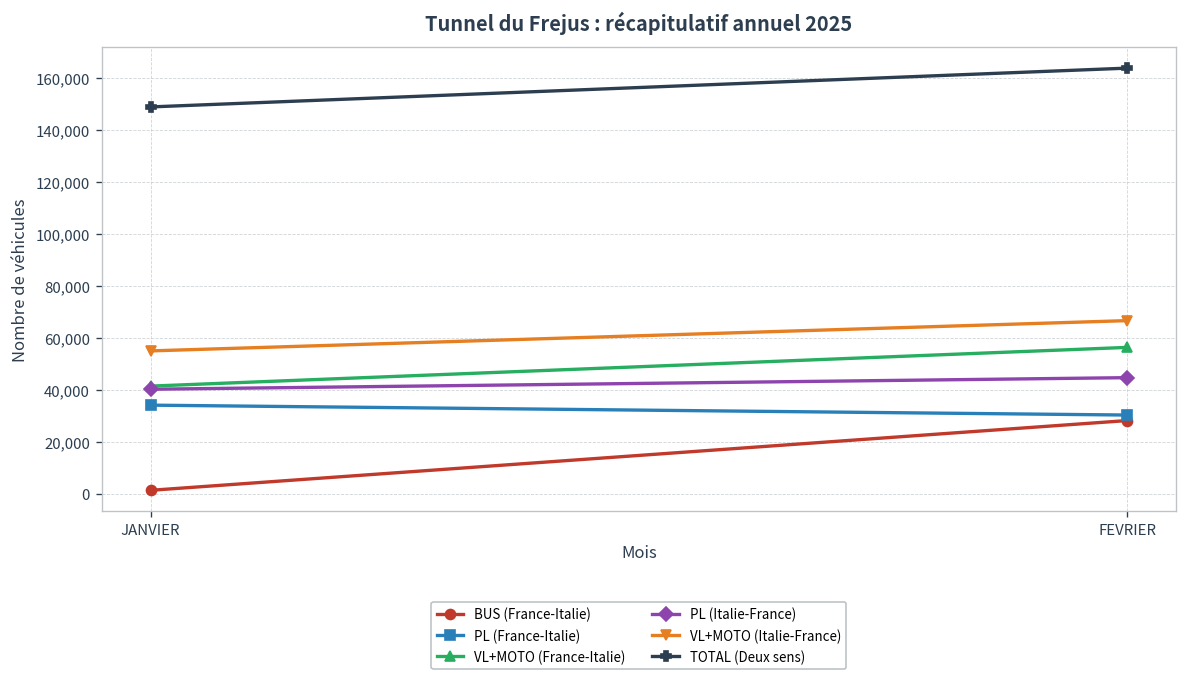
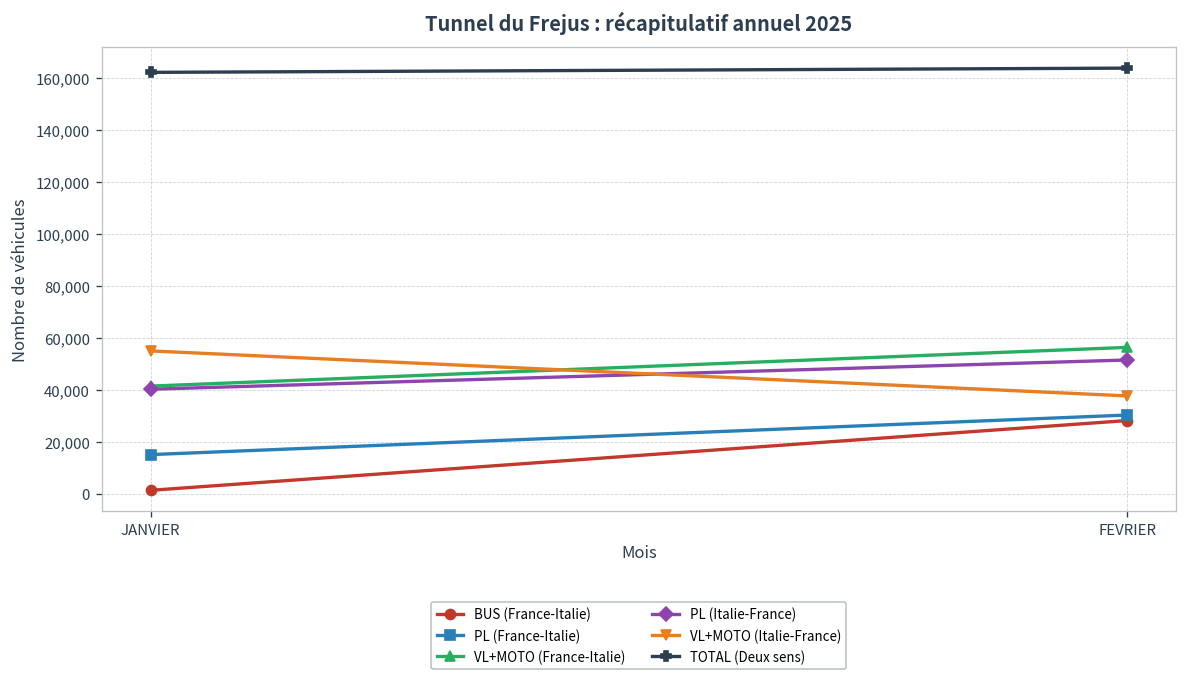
PL (France-Italie), JANVIER: 34,000 -> 15,000
TOTAL (Deux sens), JANVIER: 149,000 -> 162,000
PL (Italie-France), FEVRIER: 45,000 -> 51,000
VL+MOTO (Italie-France), FEVRIER: 67,000 -> 38,000
